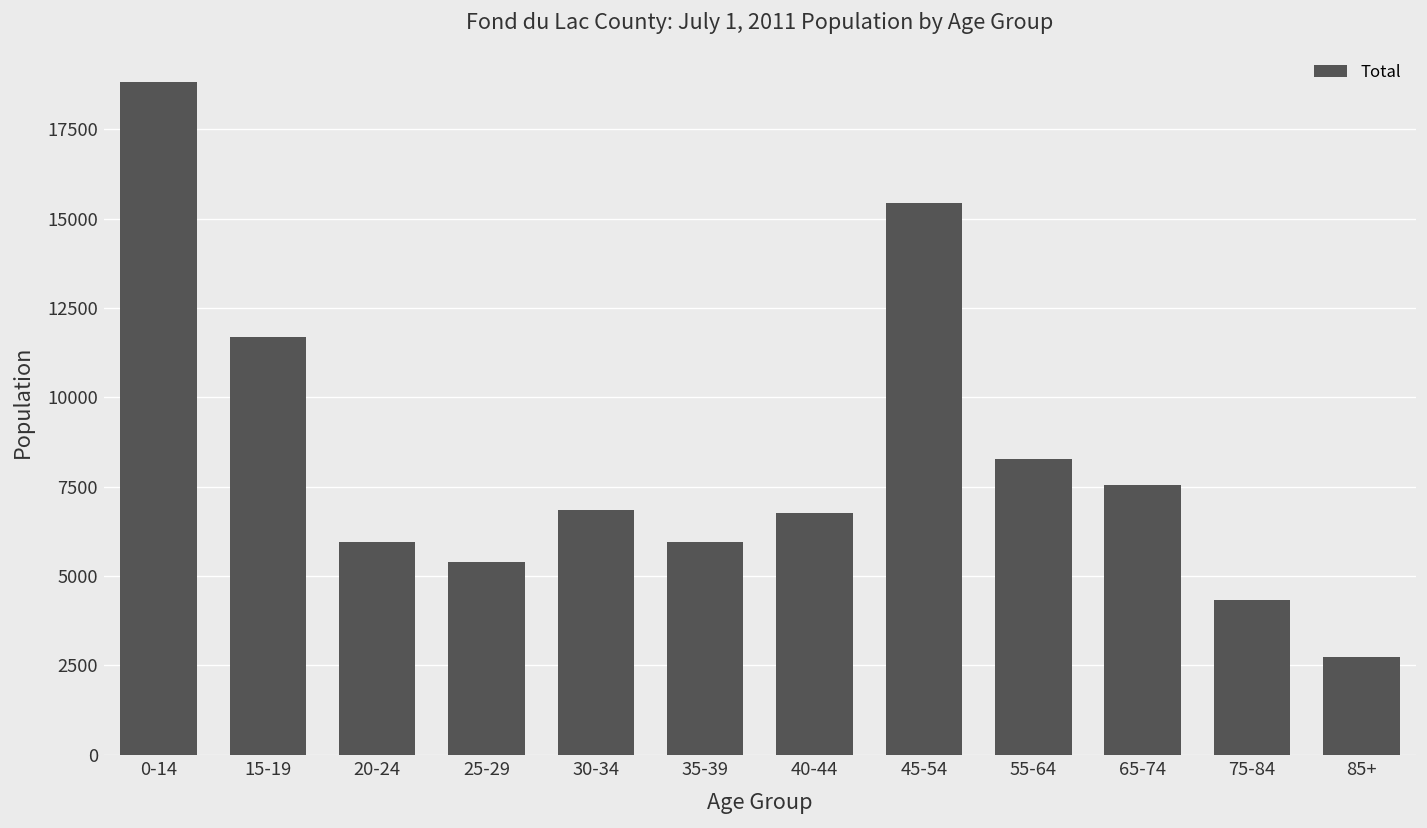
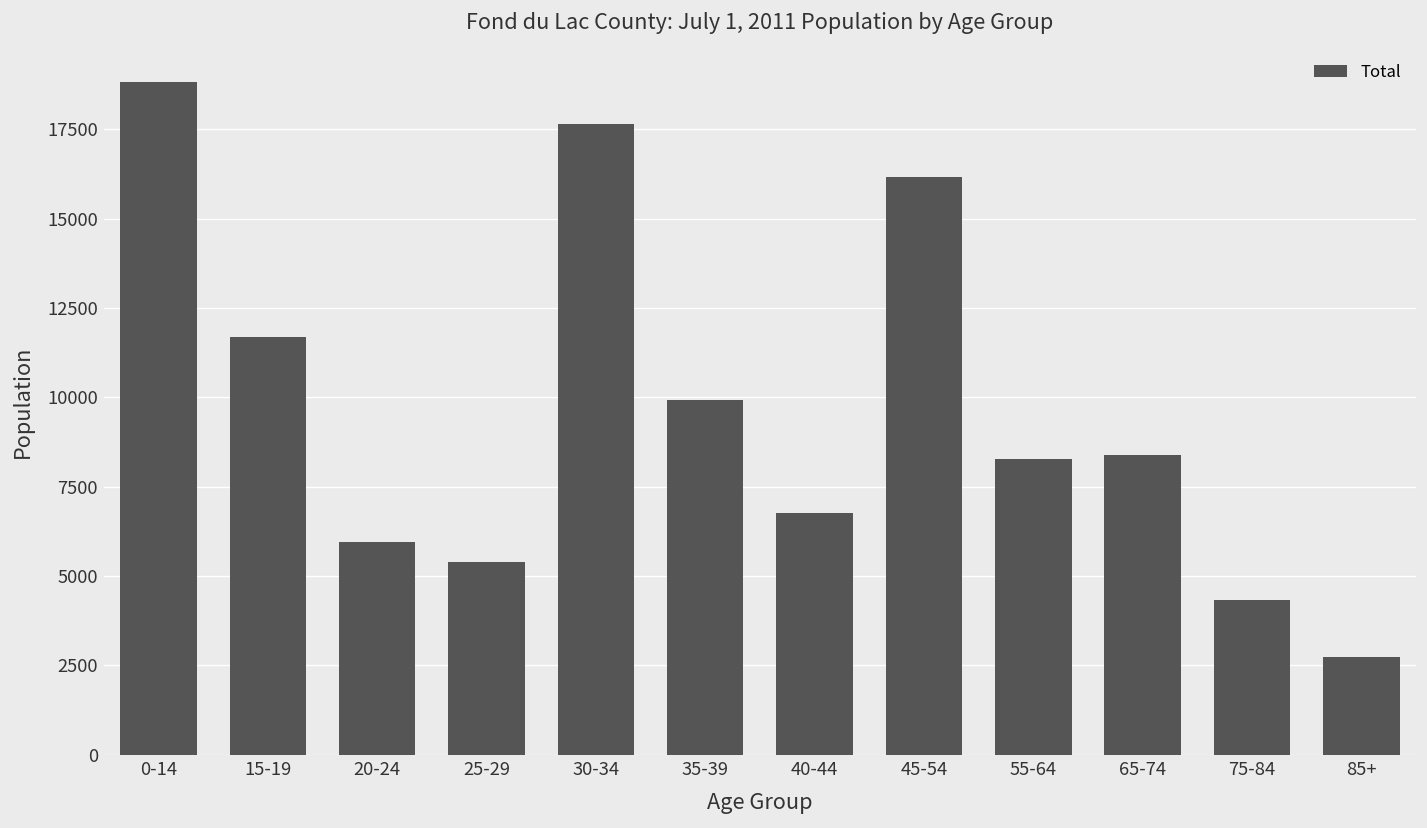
30-34: 6800 -> 17600
35-39: 5900 -> 9900
45-54: 15400 -> 16200
65-74: 7500 -> 8400
